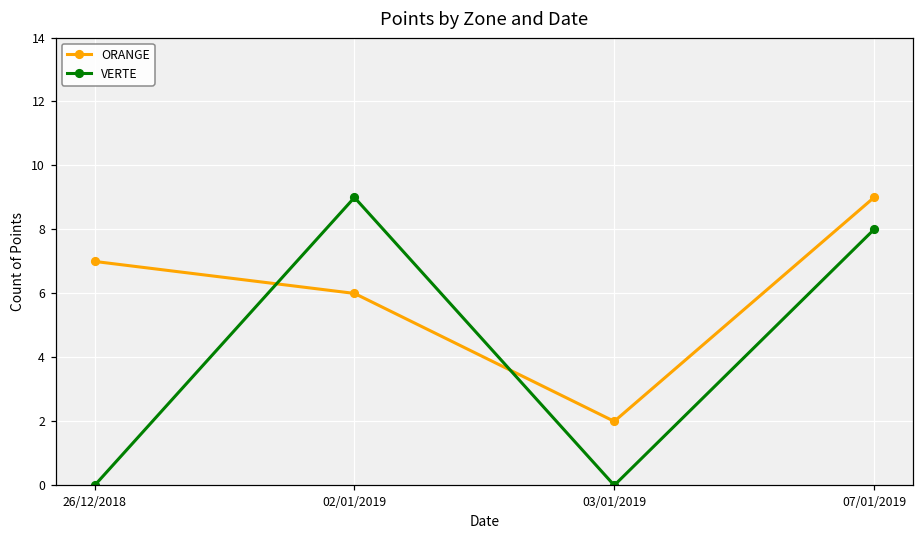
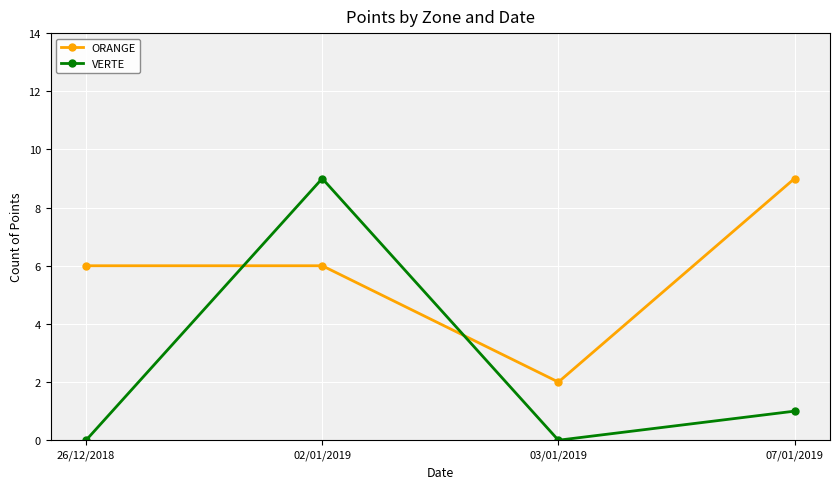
ORANGE, 26/12/2018: 7 -> 6
VERTE, 07/01/2019: 8 -> 1
